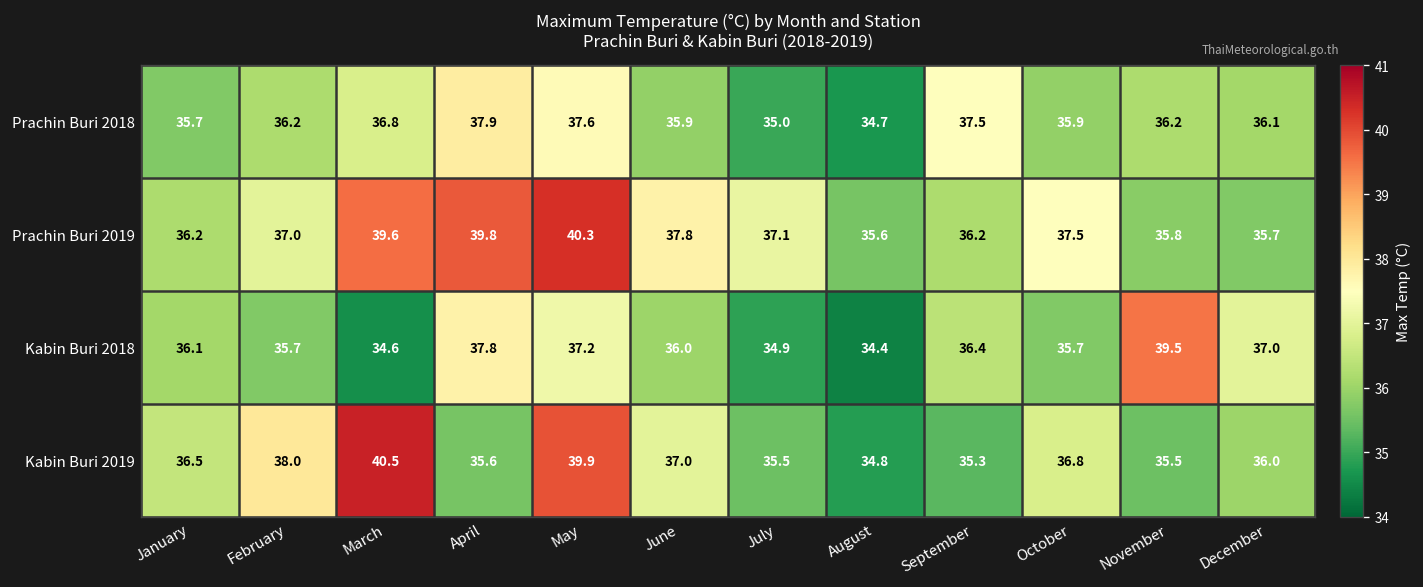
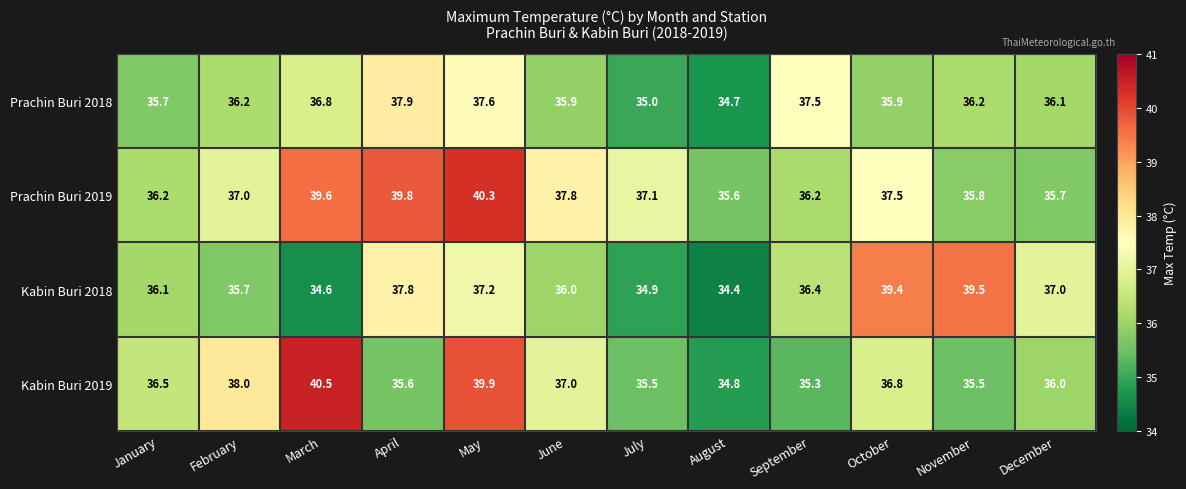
Kabin Buri 2018, October: 35.7 -> 39.4
